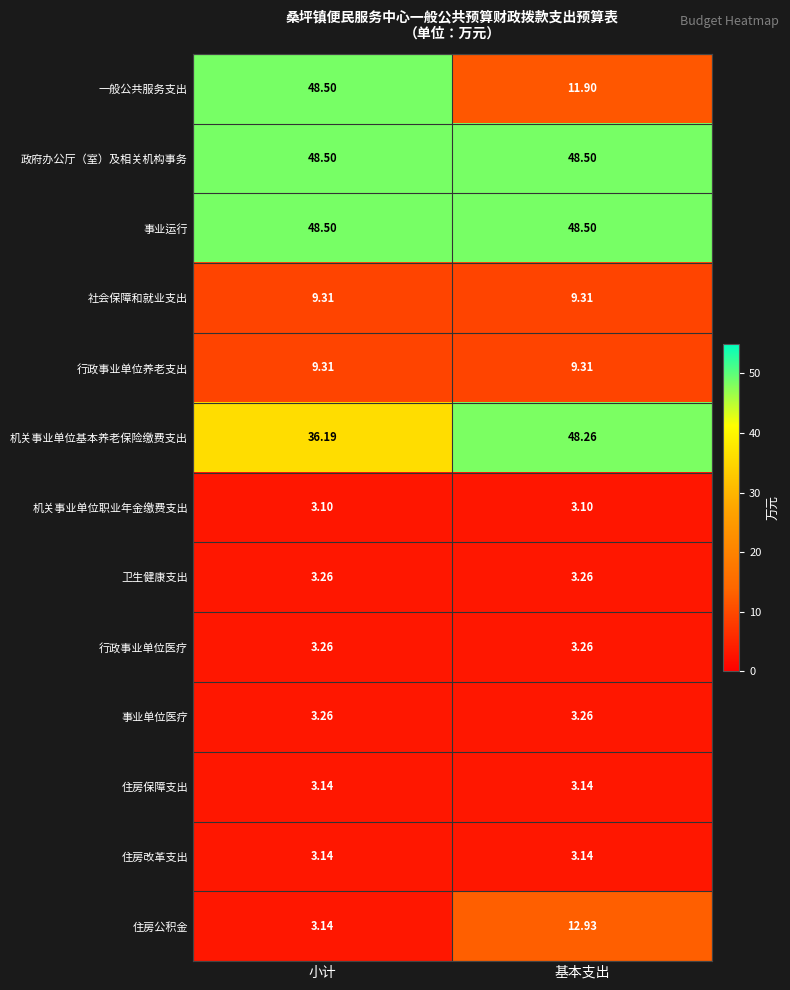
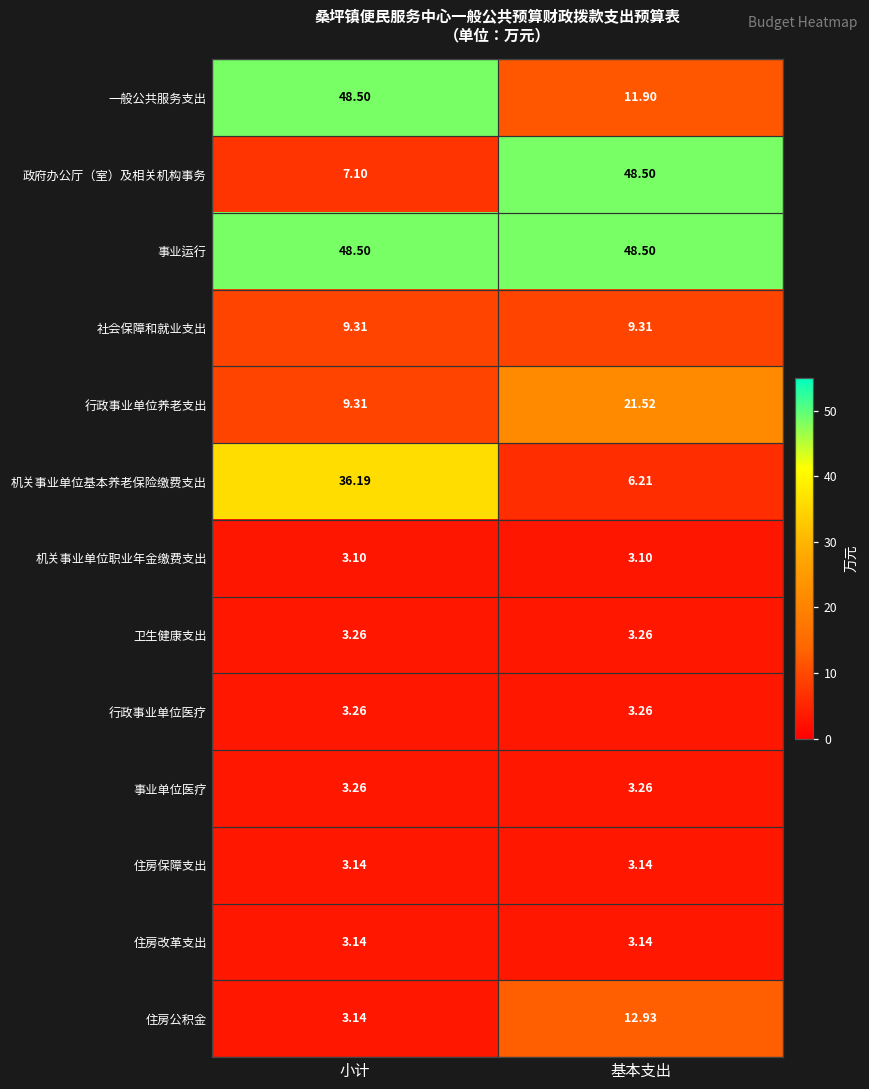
政府办公厅（室）及相关机构事务, 小计: 48.50 -> 7.10
行政事业单位养老支出, 基本支出: 9.31 -> 21.52
机关事业单位基本养老保险缴费支出, 基本支出: 48.26 -> 6.21
